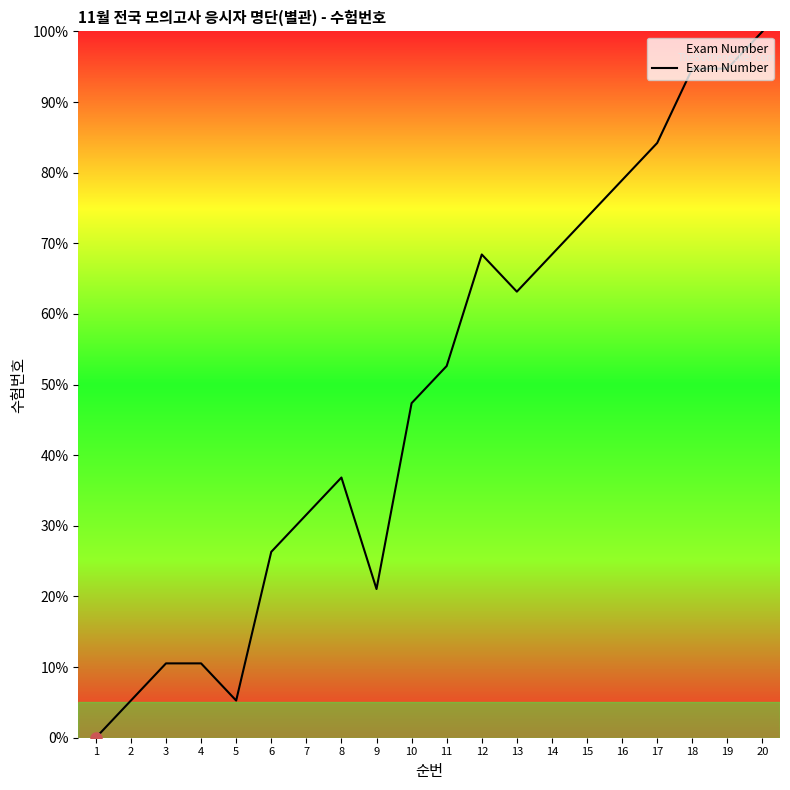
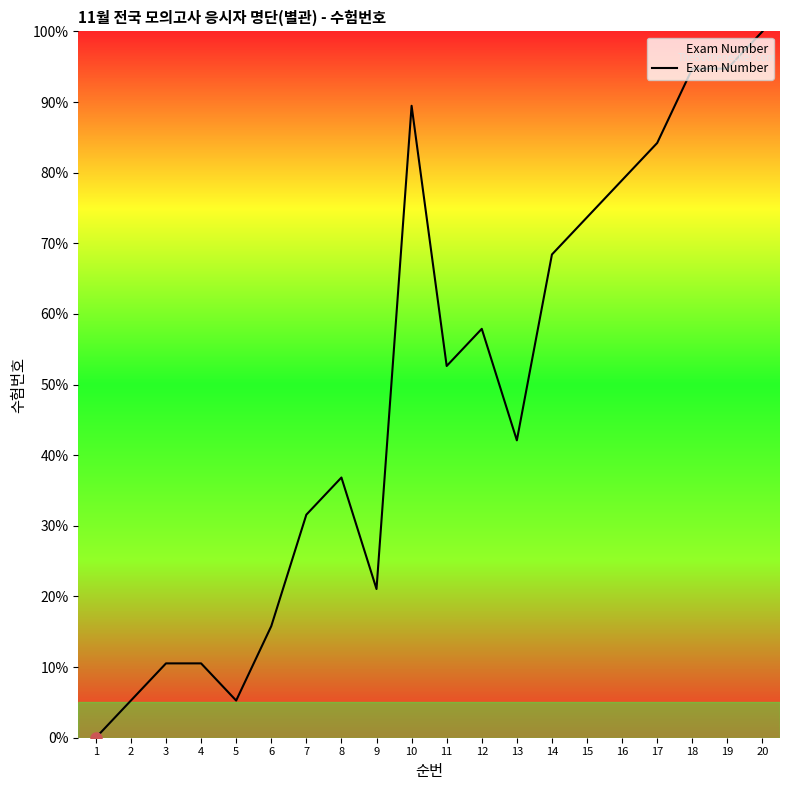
Exam Number, 6: 26% -> 16%
Exam Number, 10: 47% -> 89%
Exam Number, 12: 68% -> 58%
Exam Number, 13: 63% -> 42%
